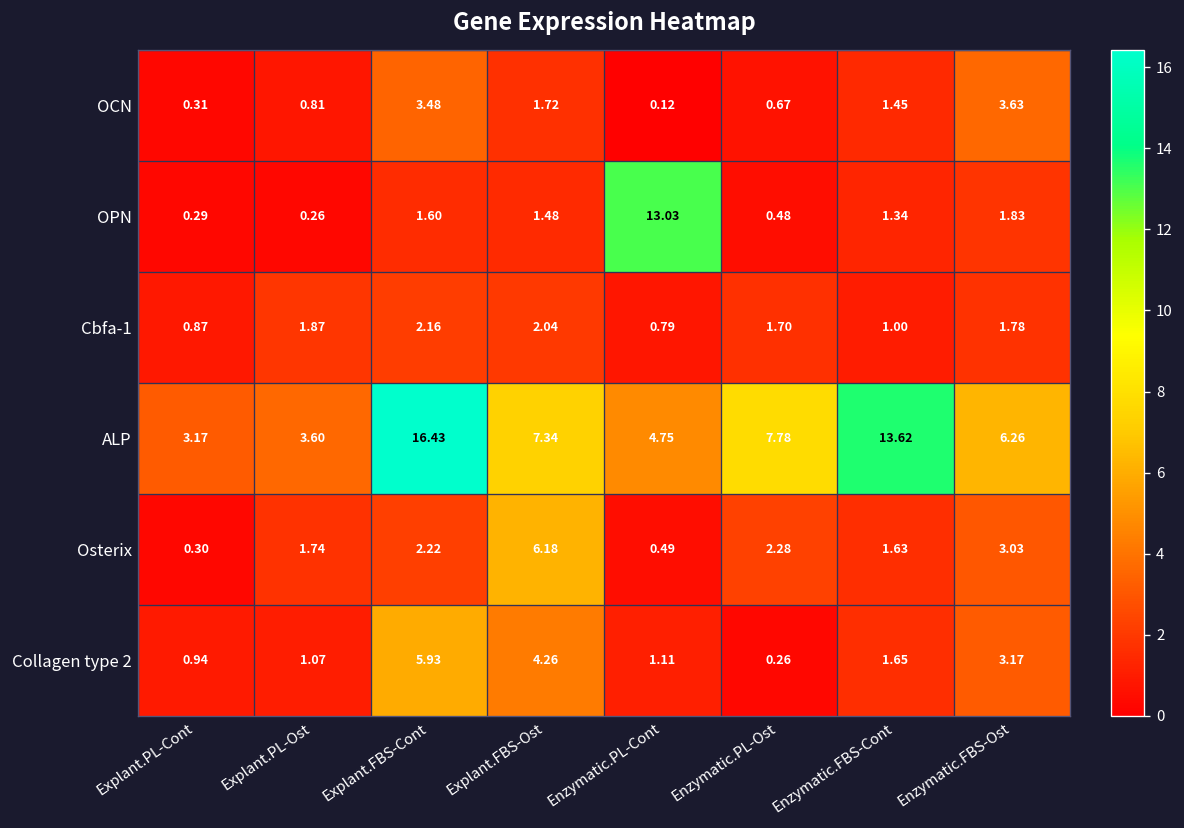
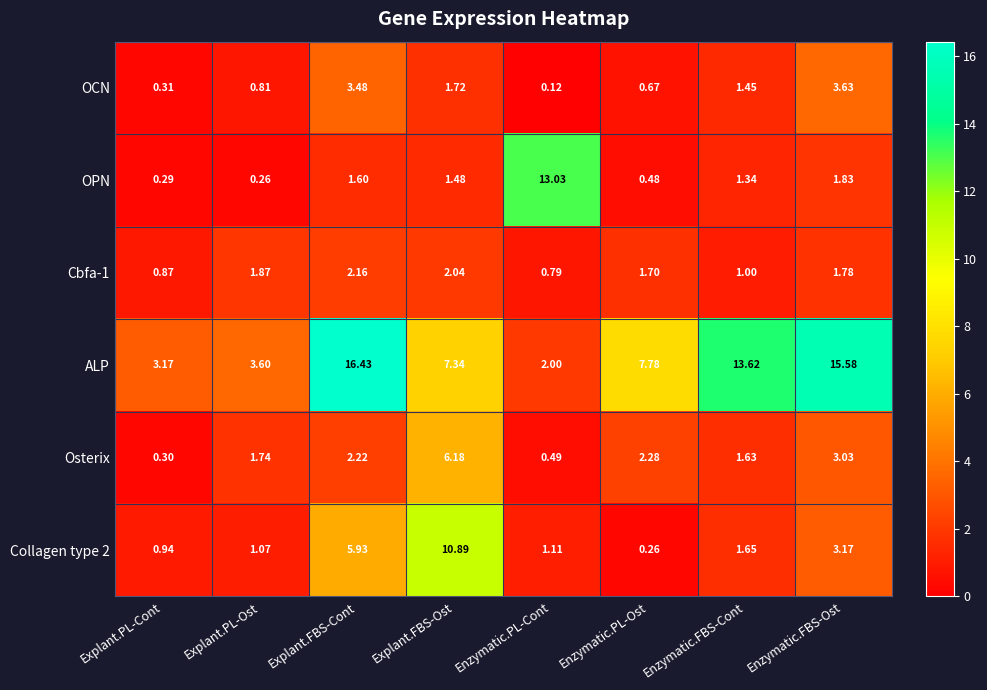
ALP, Enzymatic.PL-Cont: 4.75 -> 2.00
ALP, Enzymatic.FBS-Ost: 6.26 -> 15.58
Collagen type 2, Explant.FBS-Ost: 4.26 -> 10.89
